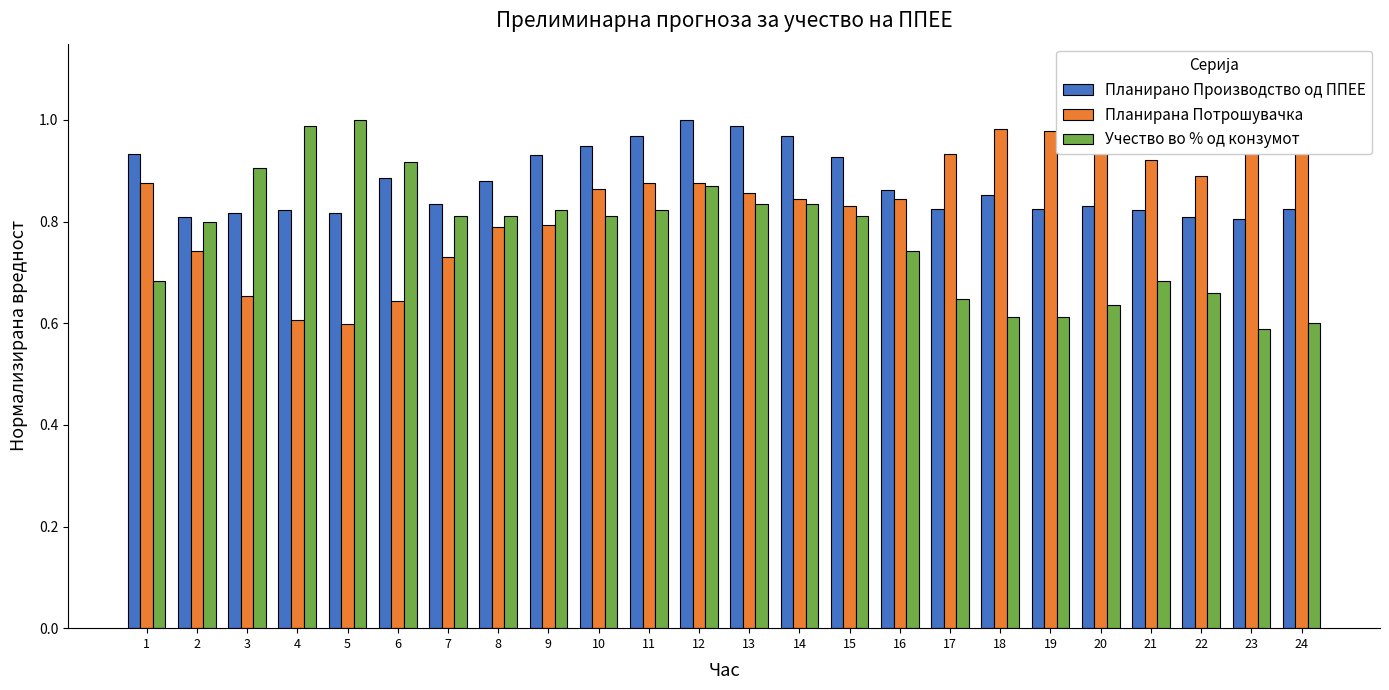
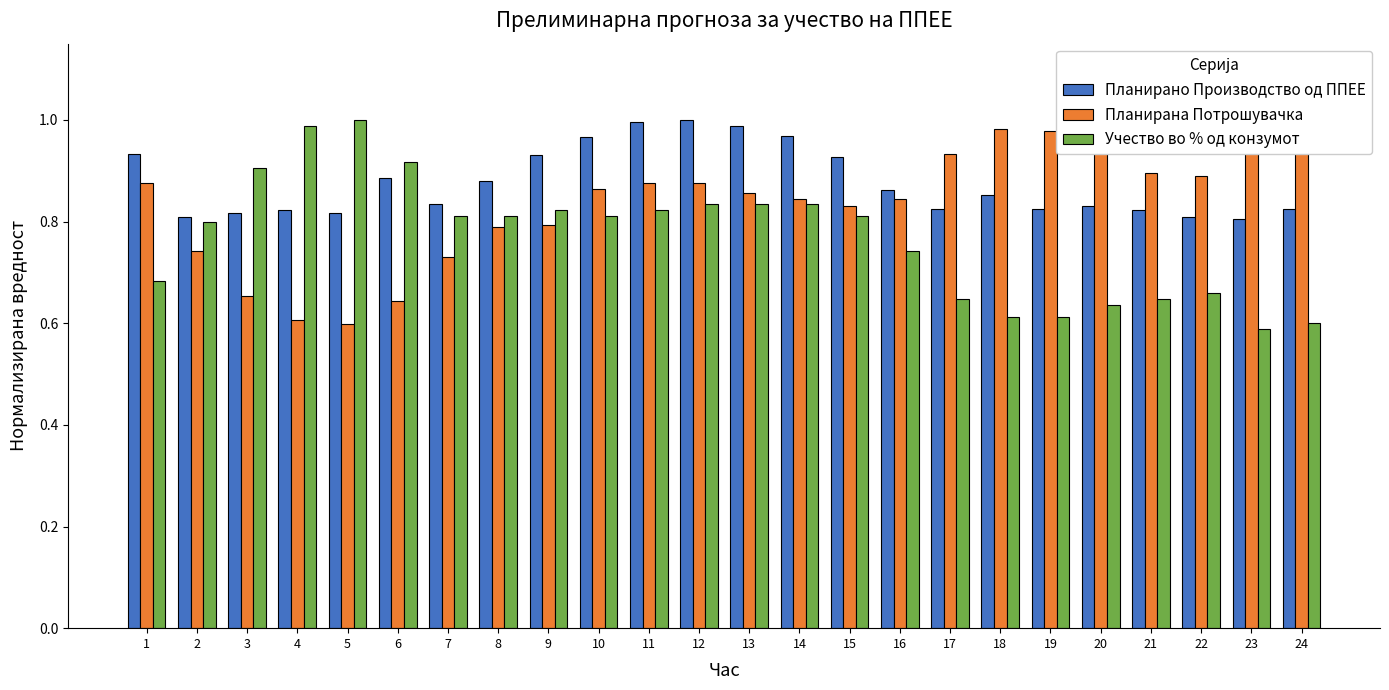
Планирано Производство од ППЕЕ, 10: 0.95 -> 0.97
Планирано Производство од ППЕЕ, 11: 0.97 -> 1.00
Учество во % од конзумот, 12: 0.87 -> 0.84
Планирана Потрошувачка, 21: 0.92 -> 0.90
Учество во % од конзумот, 21: 0.68 -> 0.65
